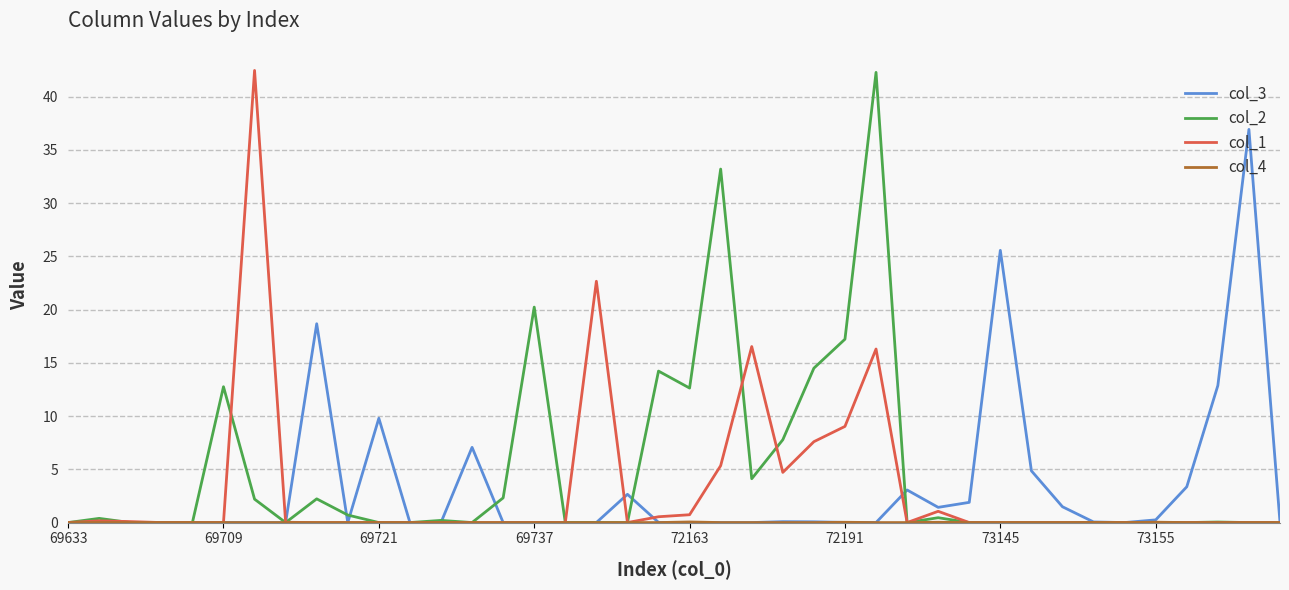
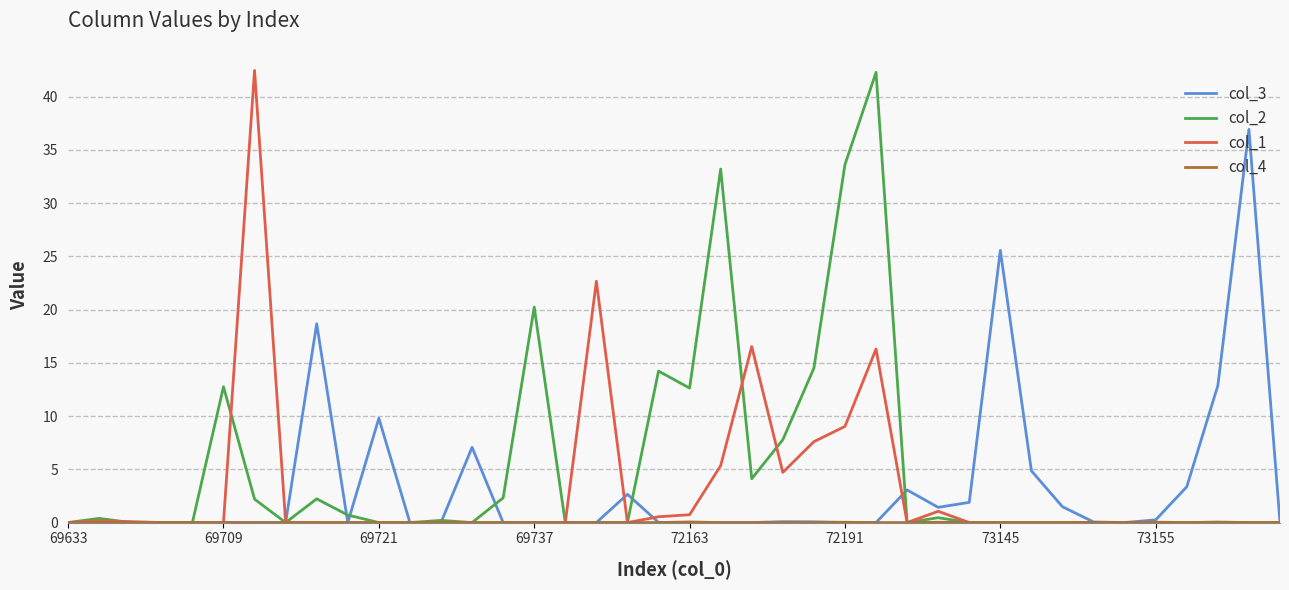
col_2, 72191: 17.2 -> 33.6
